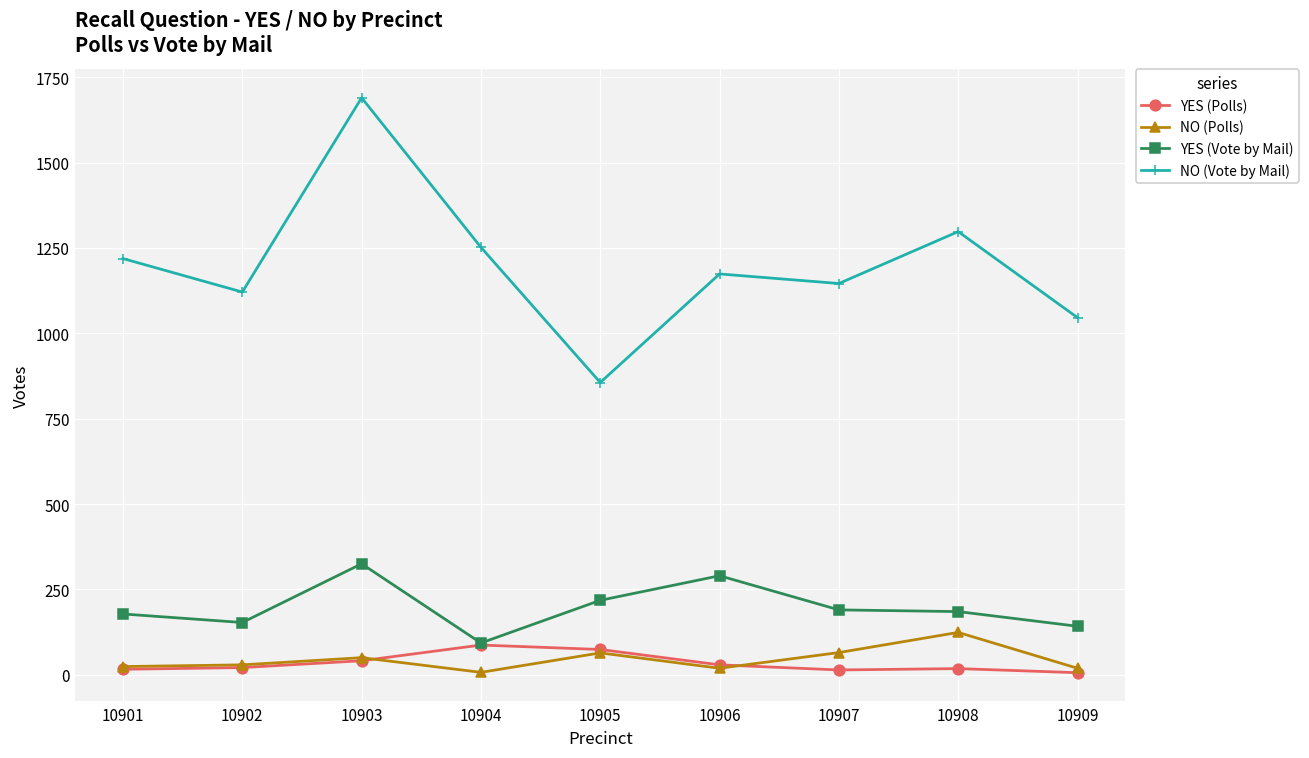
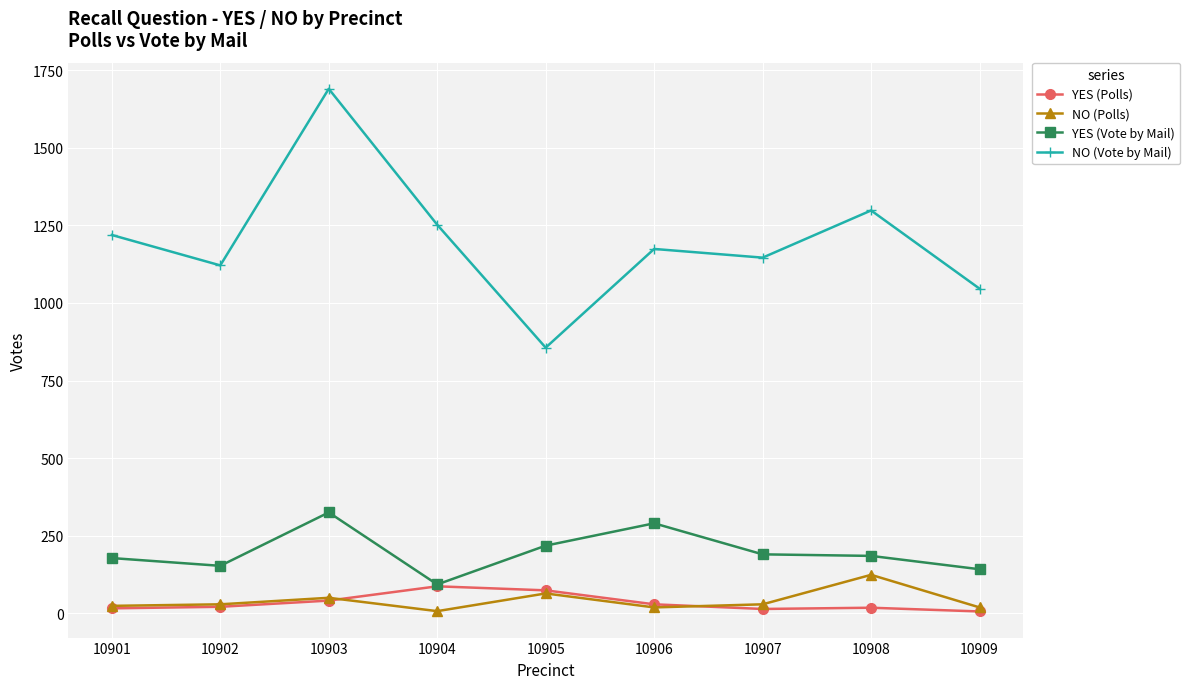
NO (Polls), 10907: 70 -> 30
